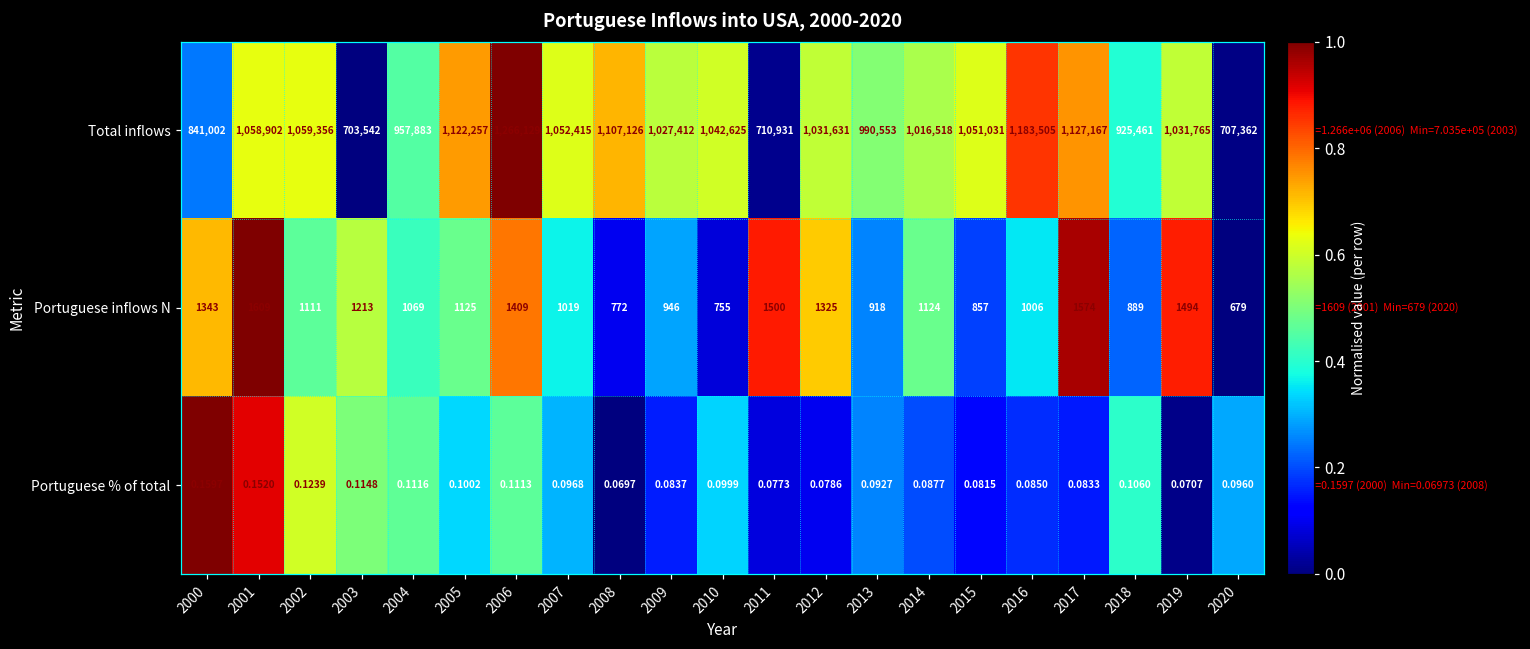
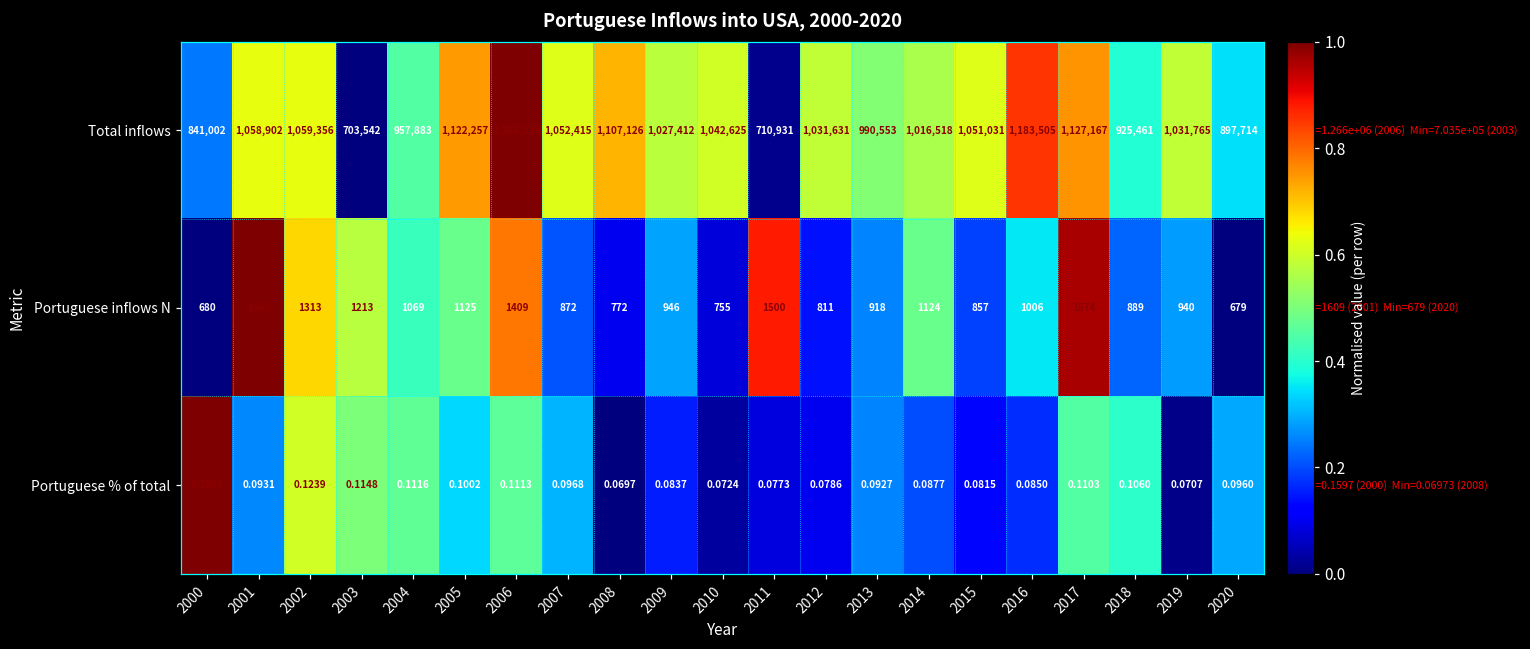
Total inflows, 2020: 707,362 -> 897,714
Portuguese inflows N, 2000: 1343 -> 680
Portuguese inflows N, 2002: 1111 -> 1313
Portuguese inflows N, 2007: 1019 -> 872
Portuguese inflows N, 2012: 1325 -> 811
Portuguese inflows N, 2019: 1494 -> 940
Portuguese % of total, 2001: 0.1520 -> 0.0931
Portuguese % of total, 2010: 0.0999 -> 0.0724
Portuguese % of total, 2017: 0.0833 -> 0.1103
